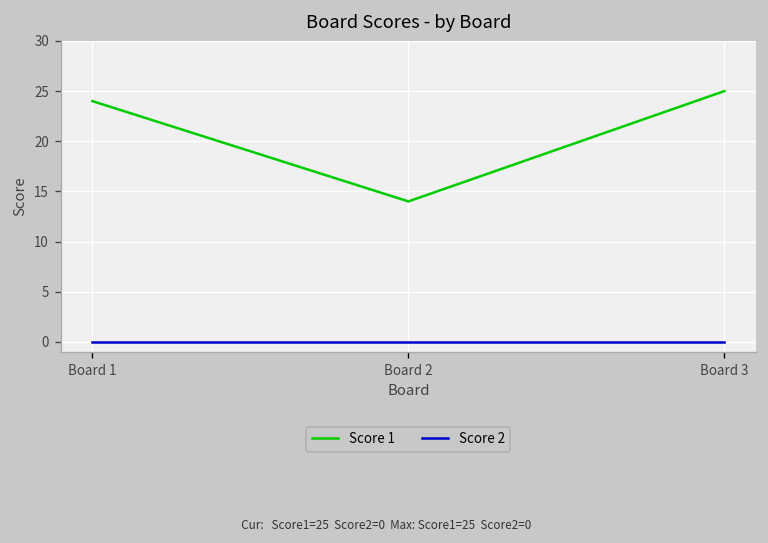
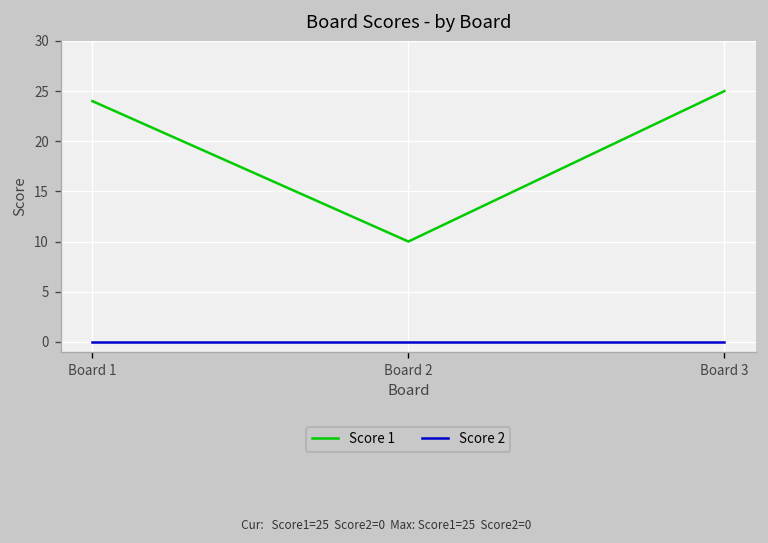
Score 1, Board 2: 14 -> 10
